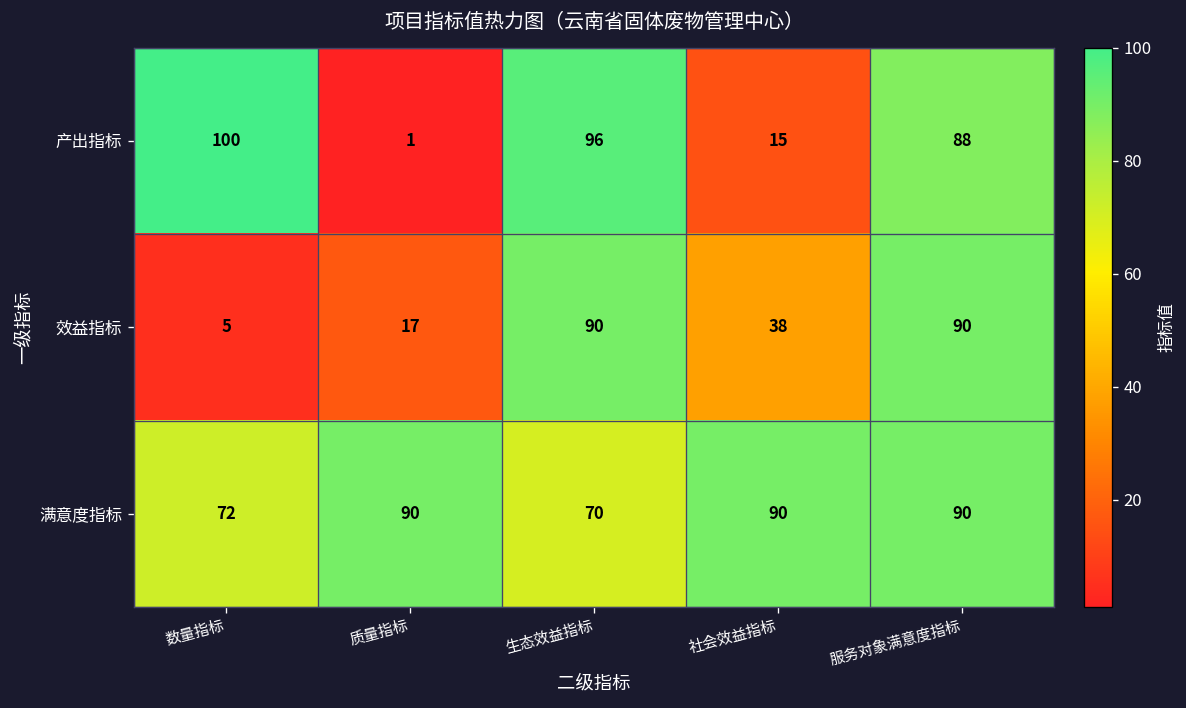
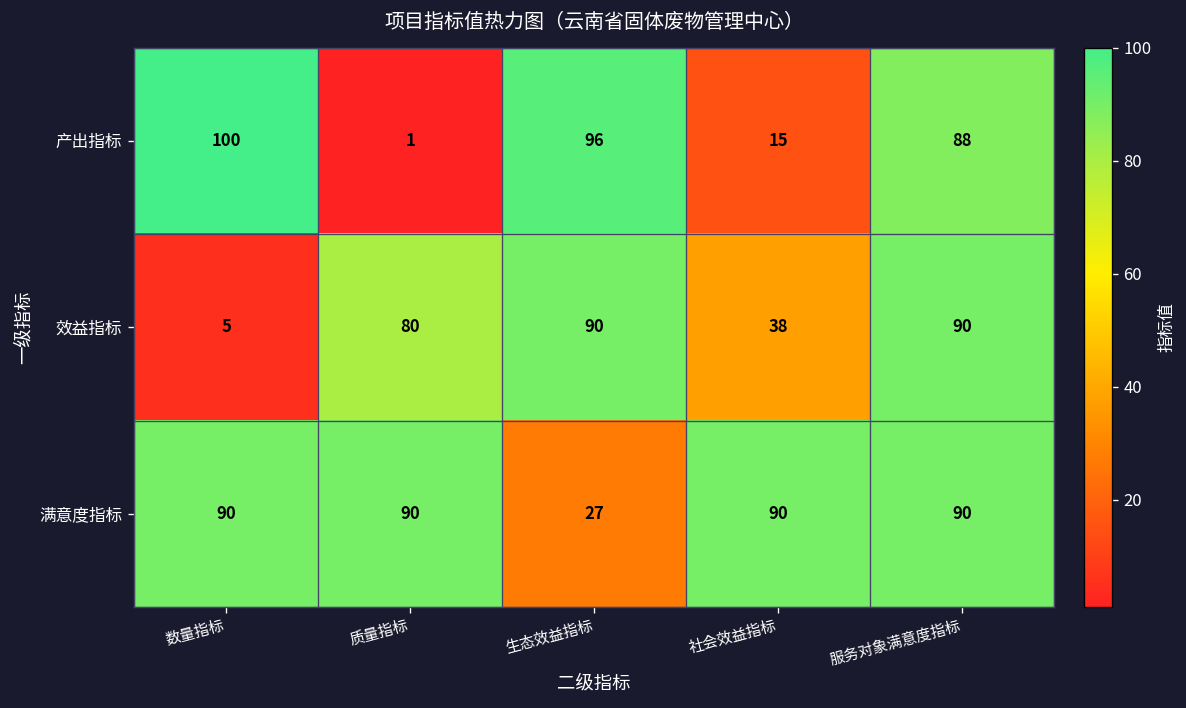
效益指标, 质量指标: 17 -> 80
满意度指标, 数量指标: 72 -> 90
满意度指标, 生态效益指标: 70 -> 27
